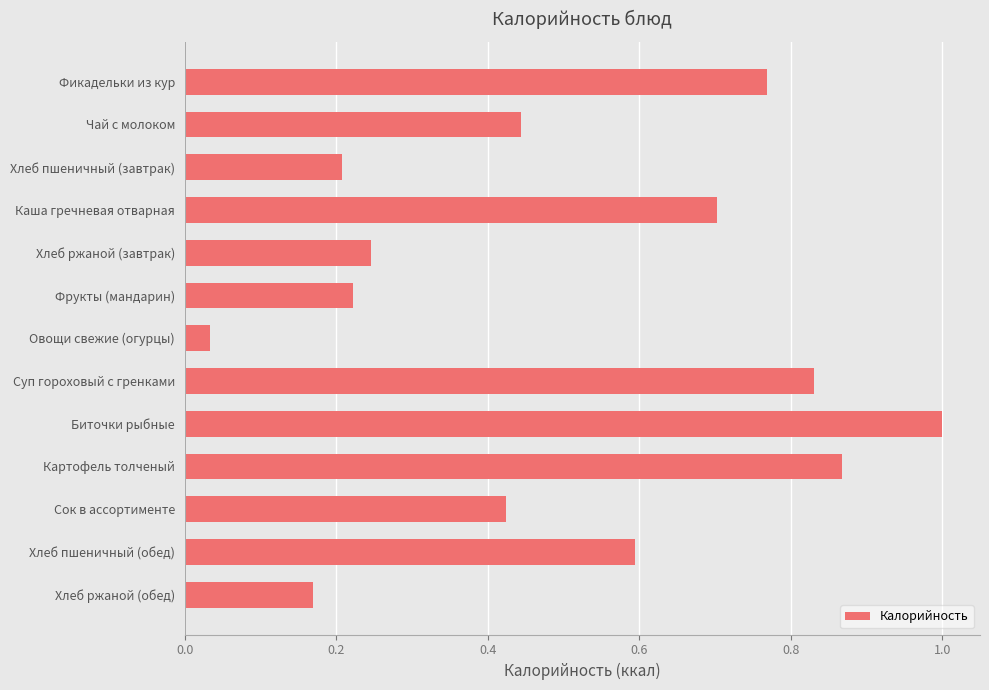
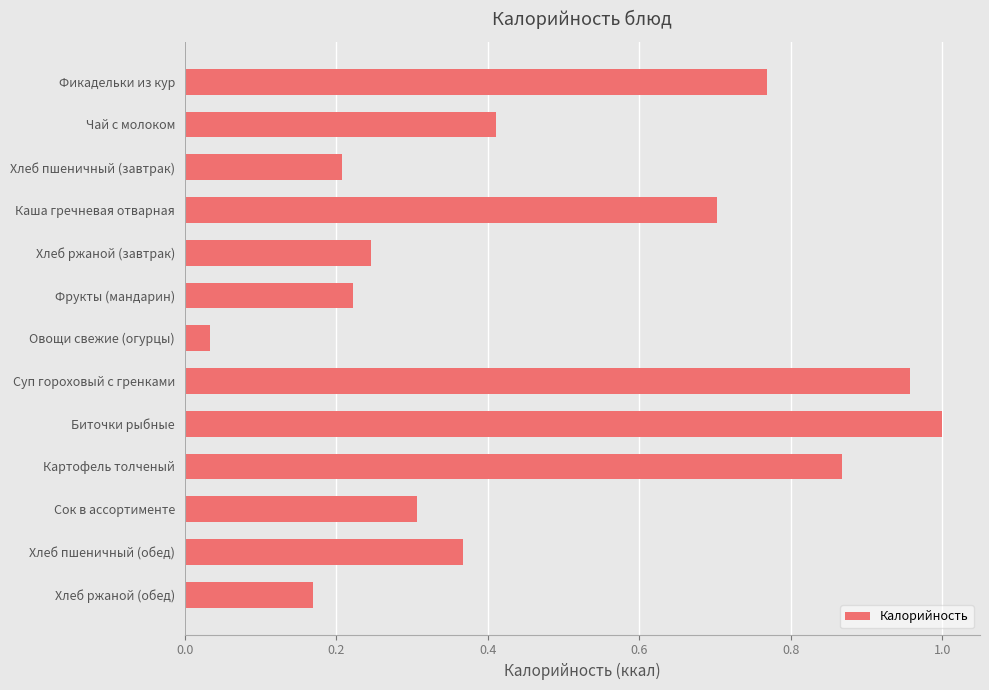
Чай с молоком: 0.44 -> 0.41
Суп гороховый с гренками: 0.83 -> 0.96
Сок в ассортименте: 0.42 -> 0.31
Хлеб пшеничный (обед): 0.59 -> 0.37
